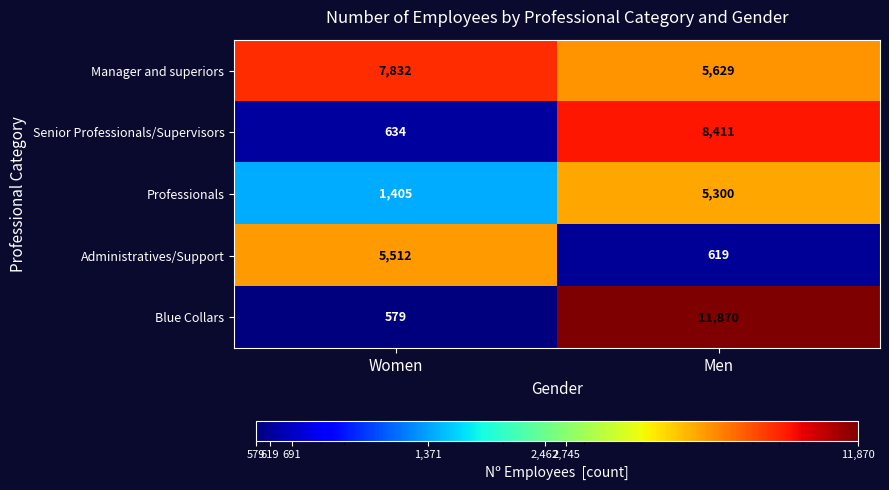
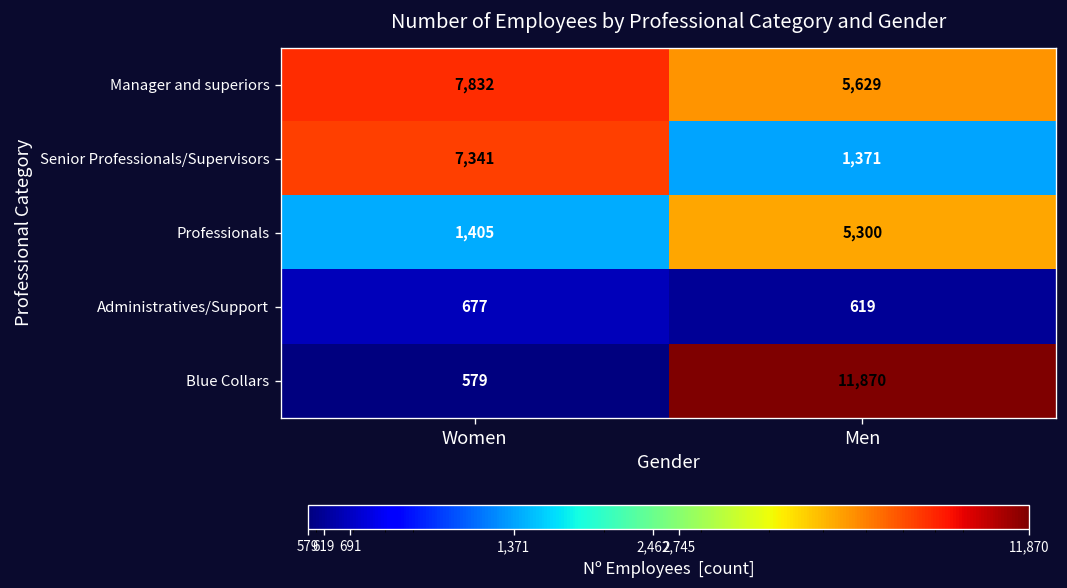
Senior Professionals/Supervisors, Women: 634 -> 7,341
Senior Professionals/Supervisors, Men: 8,411 -> 1,371
Administratives/Support, Women: 5,512 -> 677
